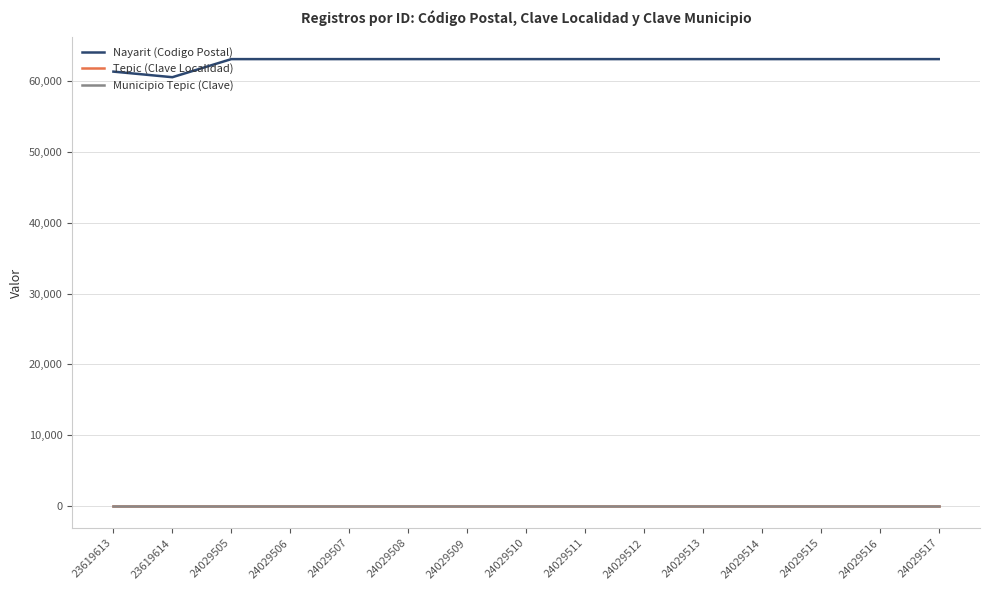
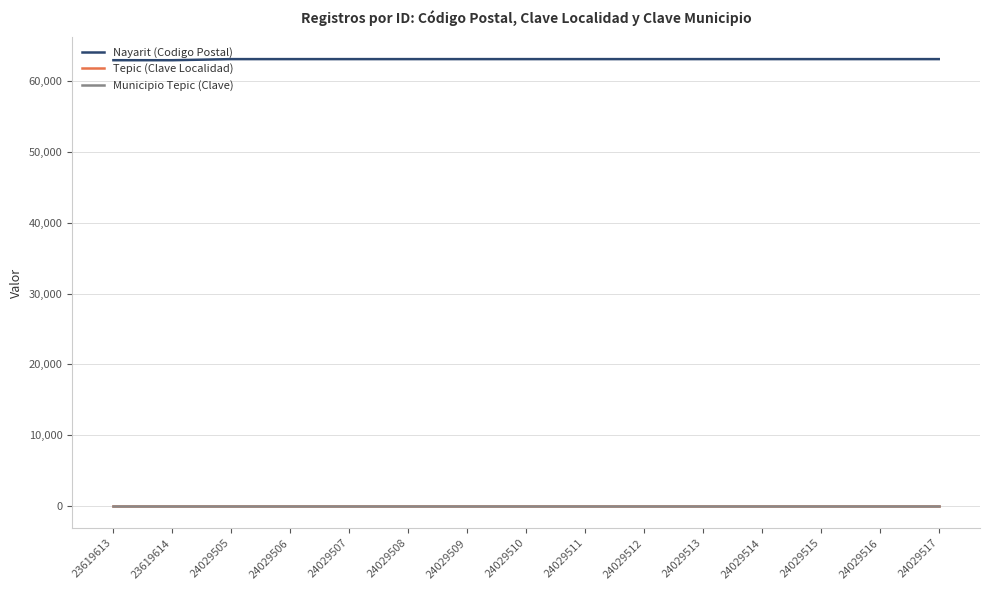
Nayarit (Codigo Postal), 23619613: 61,000 -> 63,000
Nayarit (Codigo Postal), 23619614: 61,000 -> 63,000
